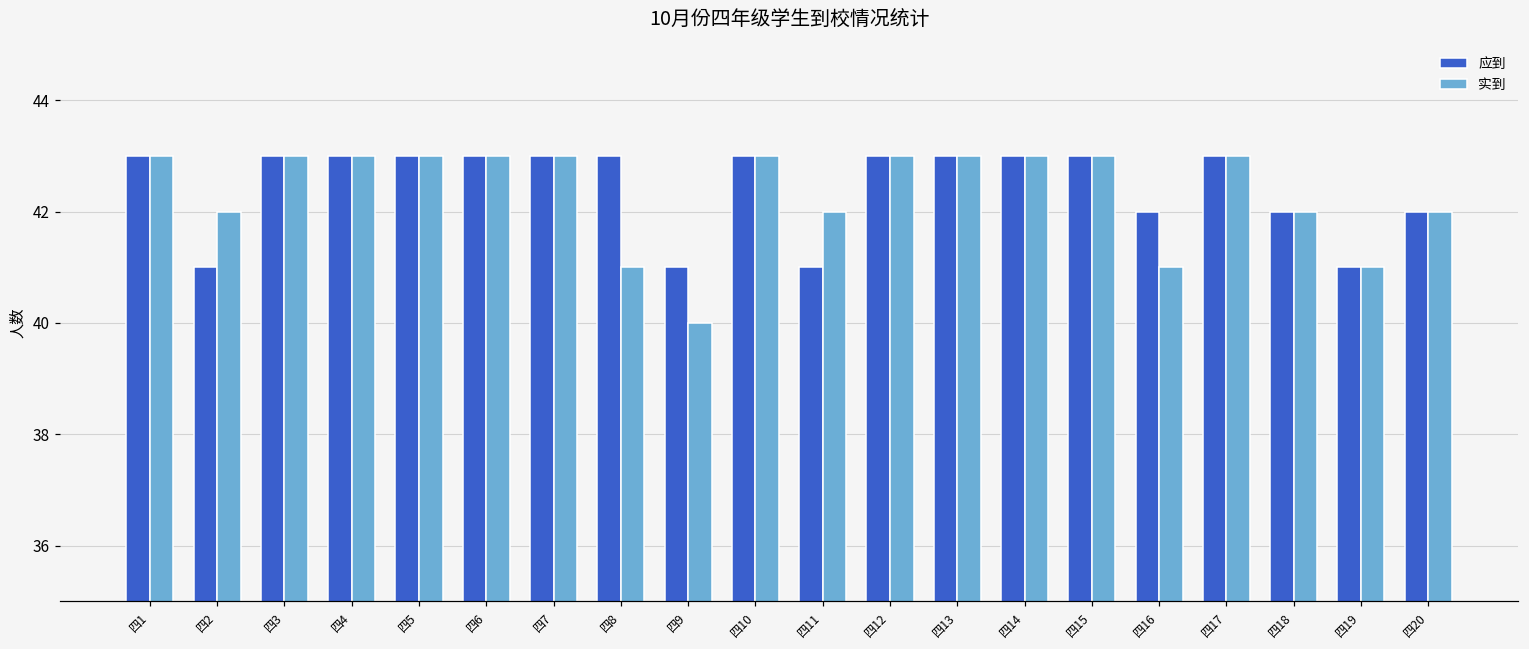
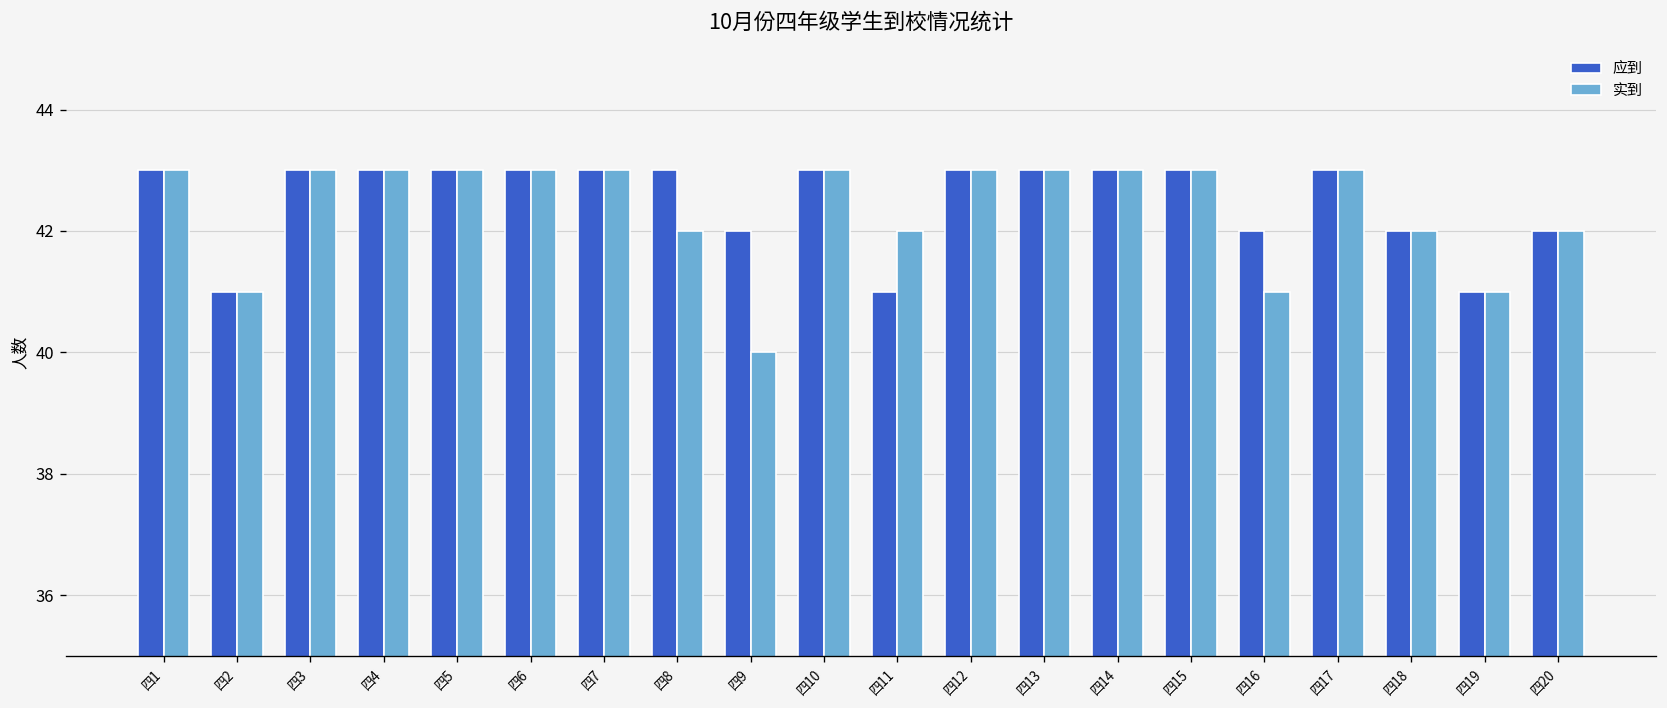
实到, 四2: 42 -> 41
实到, 四8: 41 -> 42
应到, 四9: 41 -> 42
